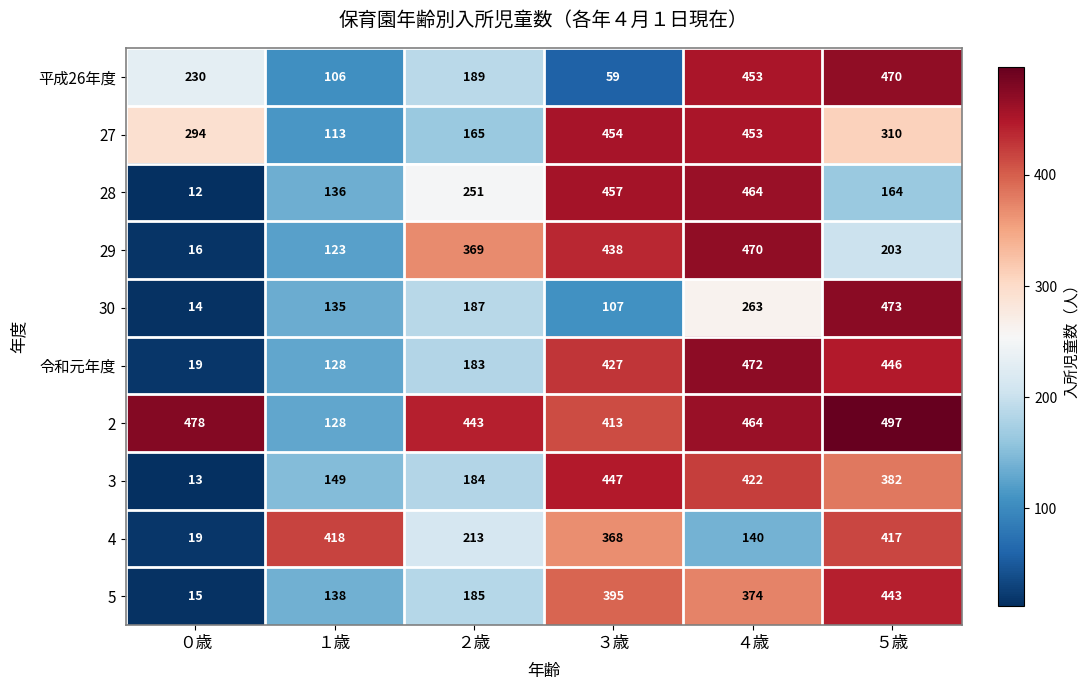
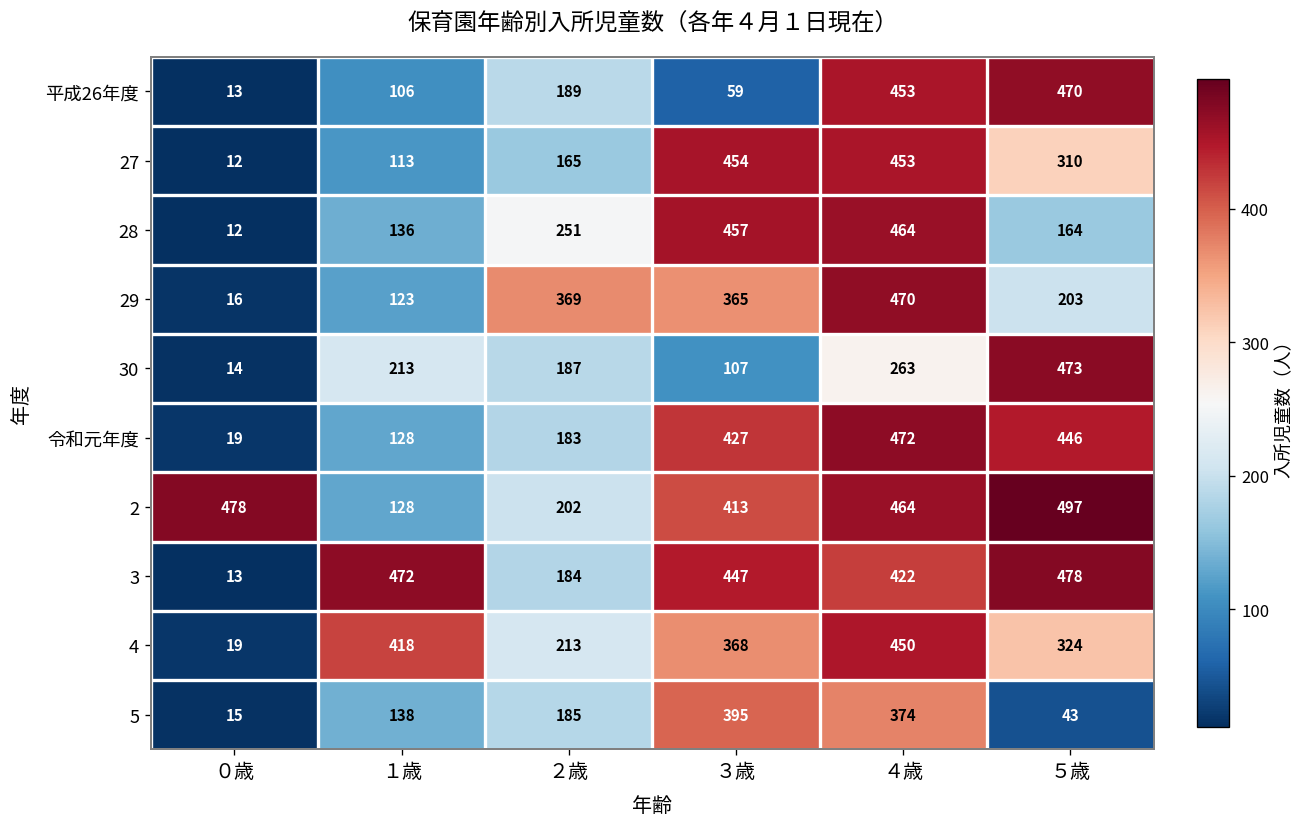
平成26年度, ０歳: 230 -> 13
27, ０歳: 294 -> 12
29, ３歳: 438 -> 365
30, １歳: 135 -> 213
2, ２歳: 443 -> 202
3, １歳: 149 -> 472
3, ５歳: 382 -> 478
4, ４歳: 140 -> 450
4, ５歳: 417 -> 324
5, ５歳: 443 -> 43
